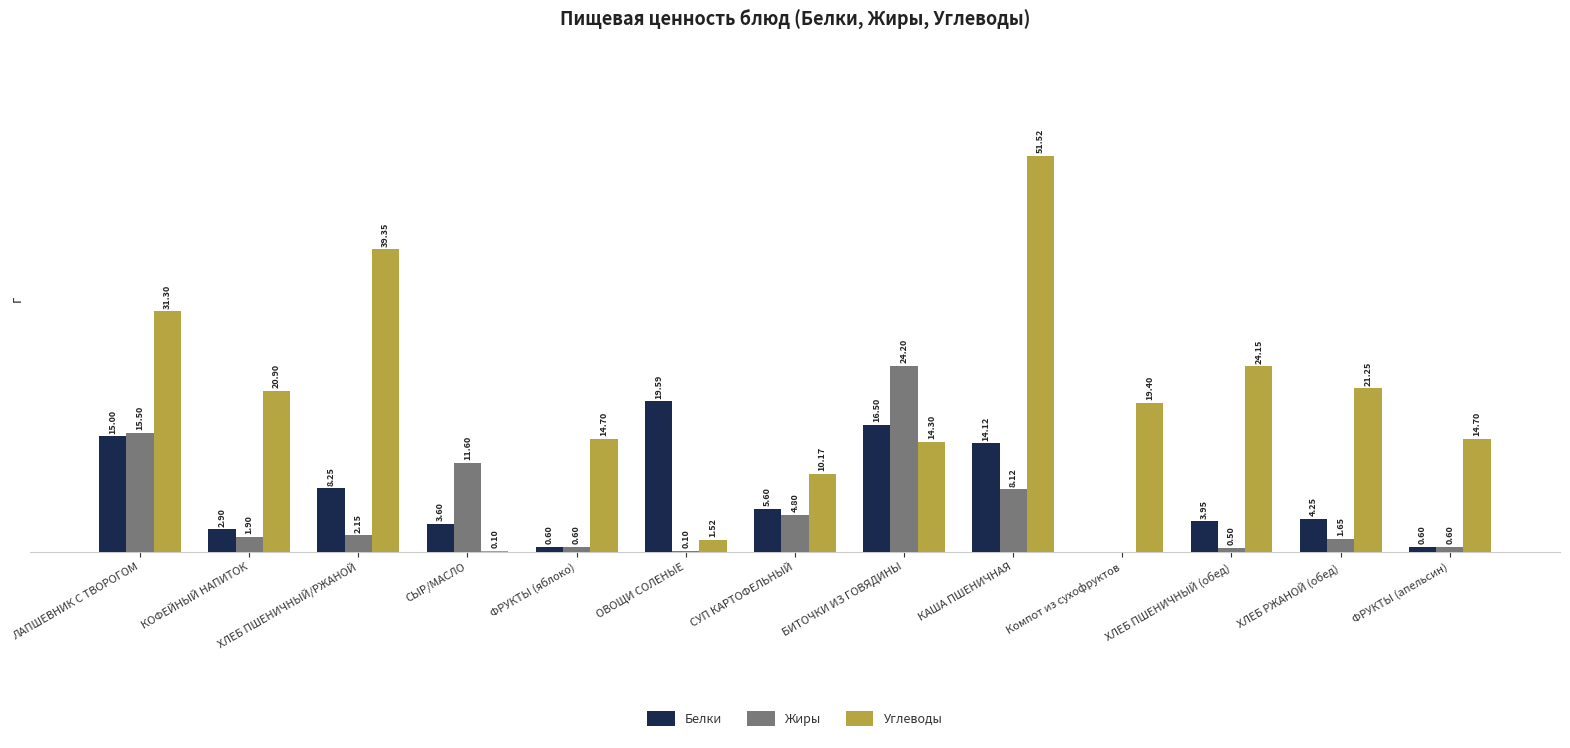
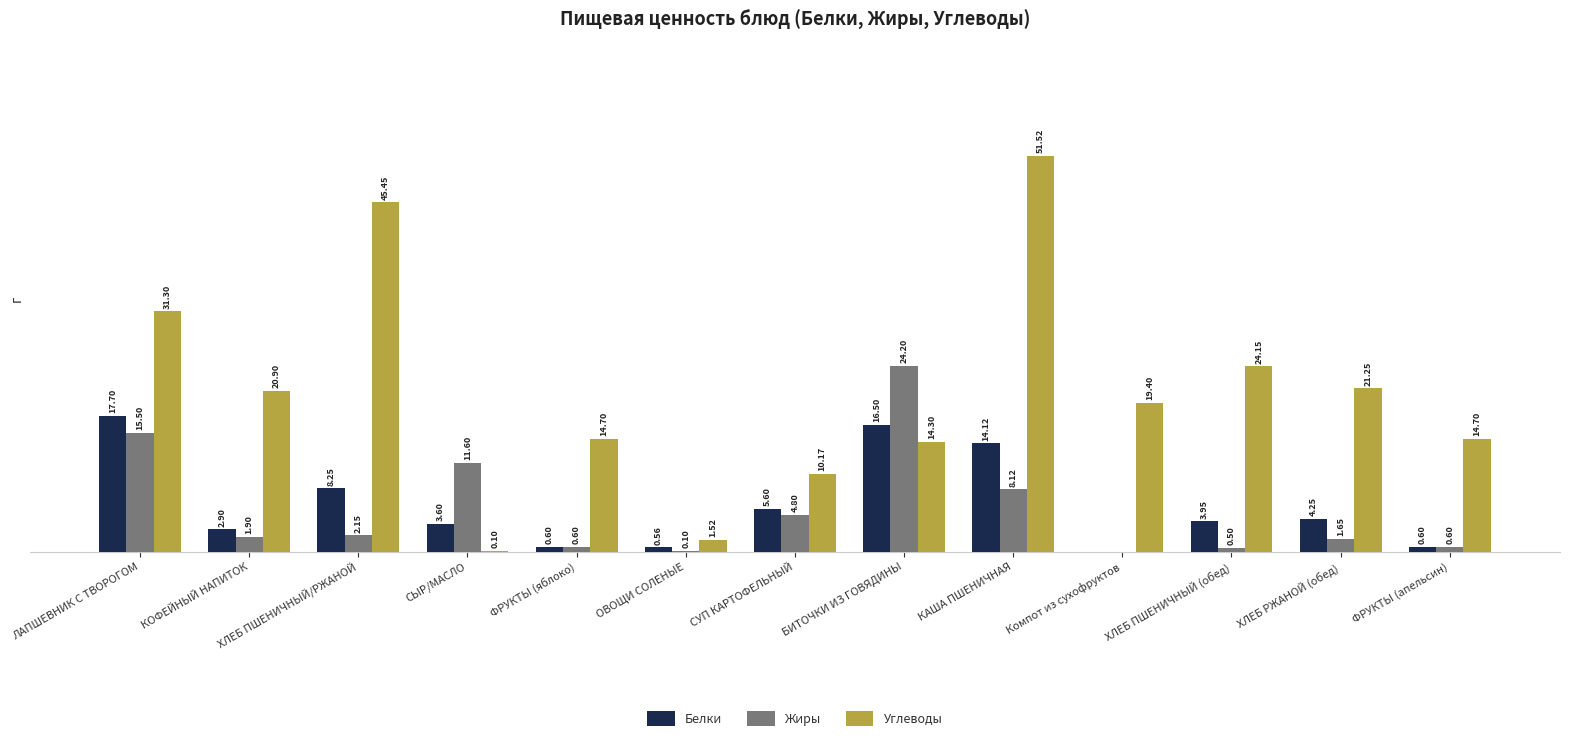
Белки, ЛАПШЕВНИК С ТВОРОГОМ: 15.00 -> 17.70
Углеводы, ХЛЕБ ПШЕНИЧНЫЙ/РЖАНОЙ: 39.35 -> 45.45
Белки, ОВОЩИ СОЛЕНЫЕ: 19.59 -> 0.56
